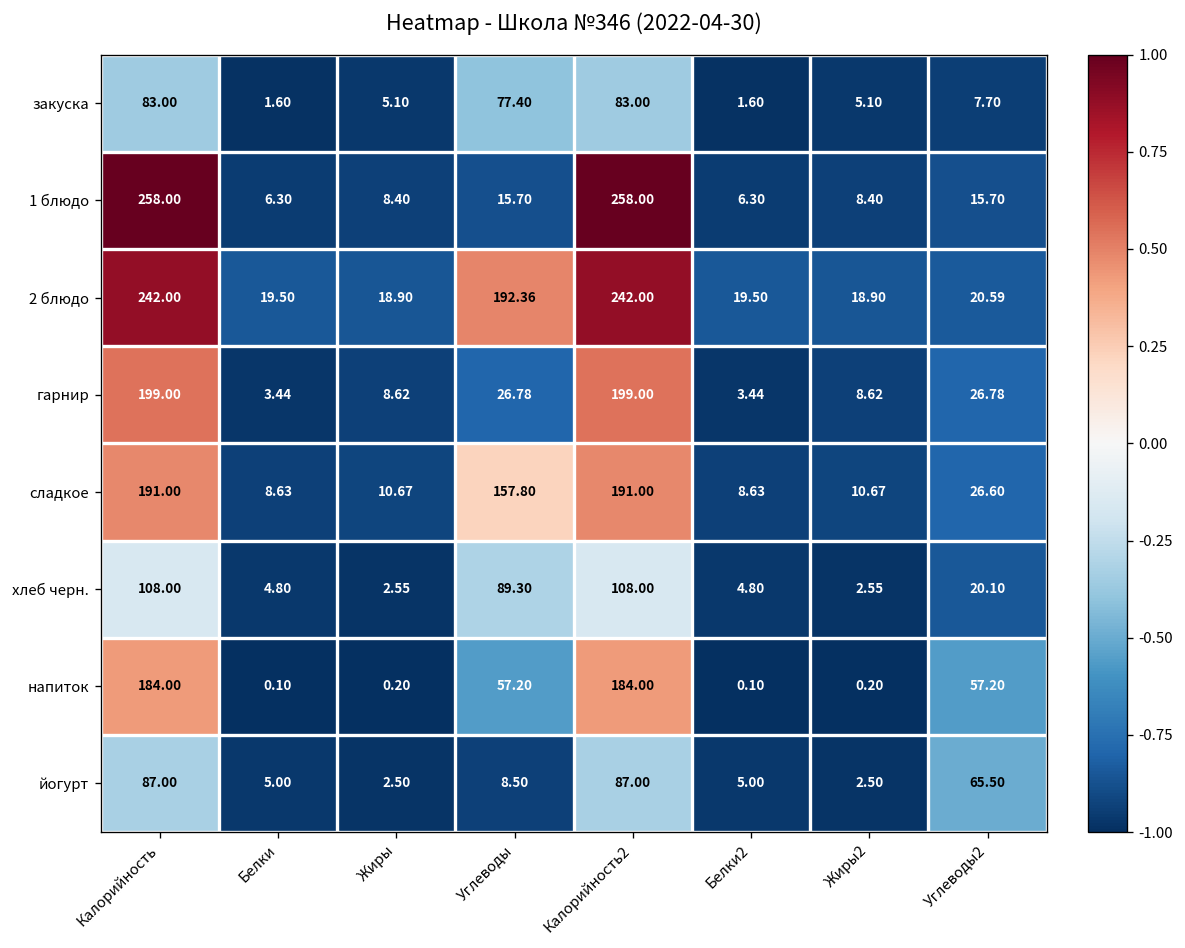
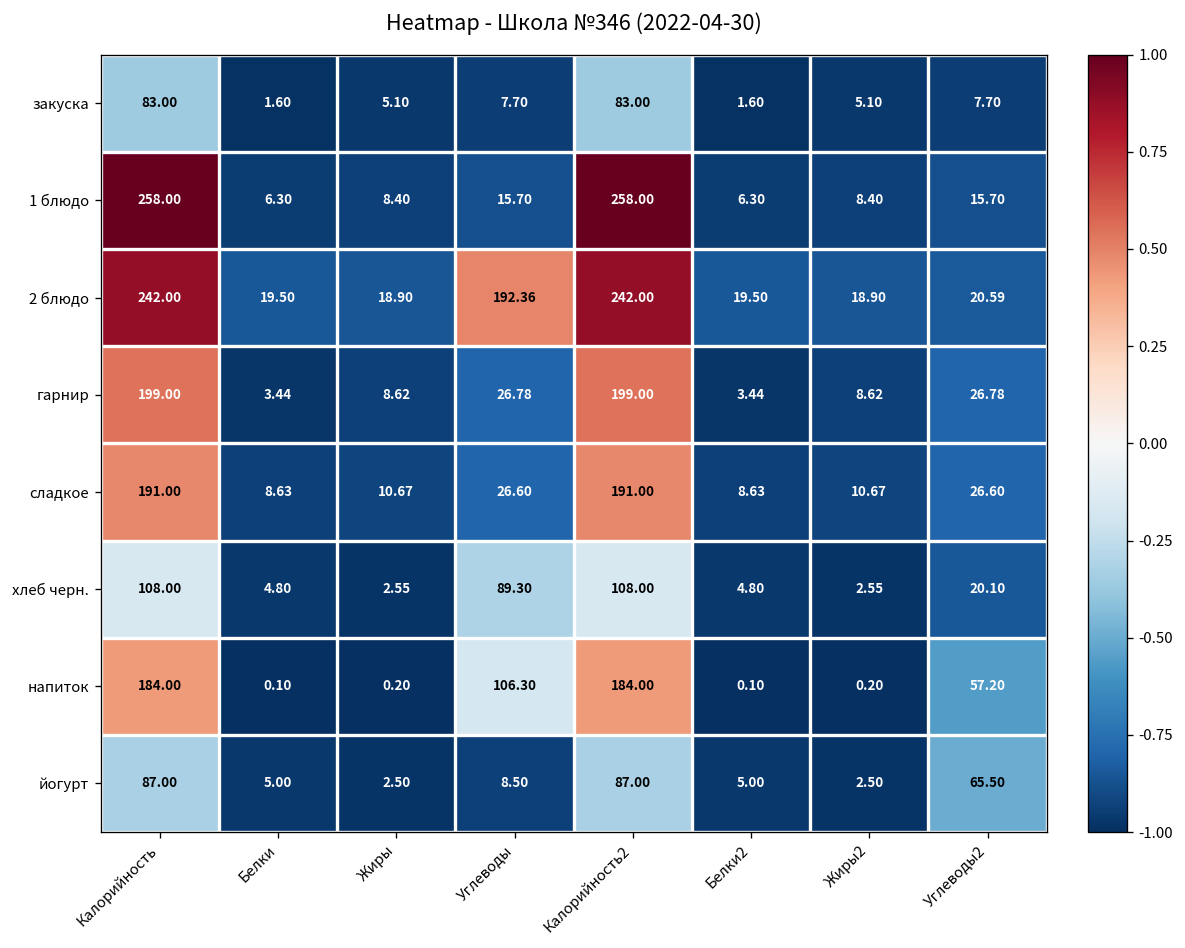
закуска, Углеводы: 77.40 -> 7.70
сладкое, Углеводы: 157.80 -> 26.60
напиток, Углеводы: 57.20 -> 106.30
